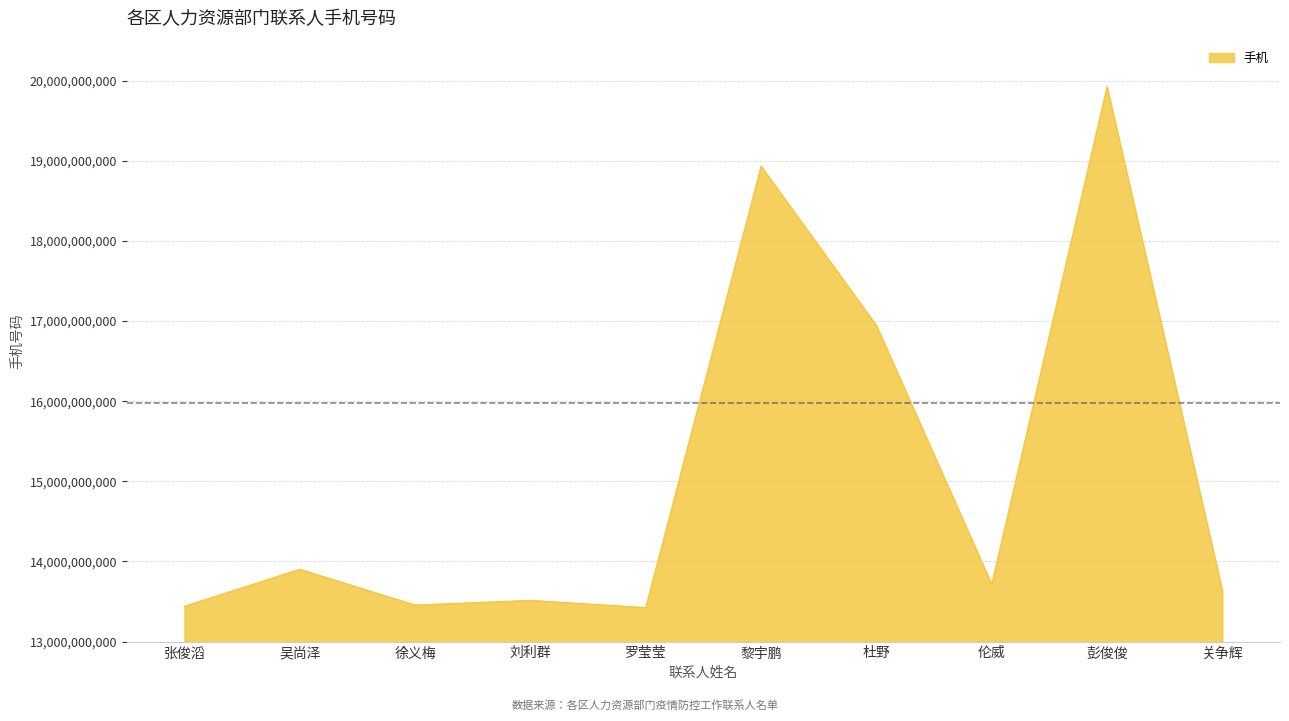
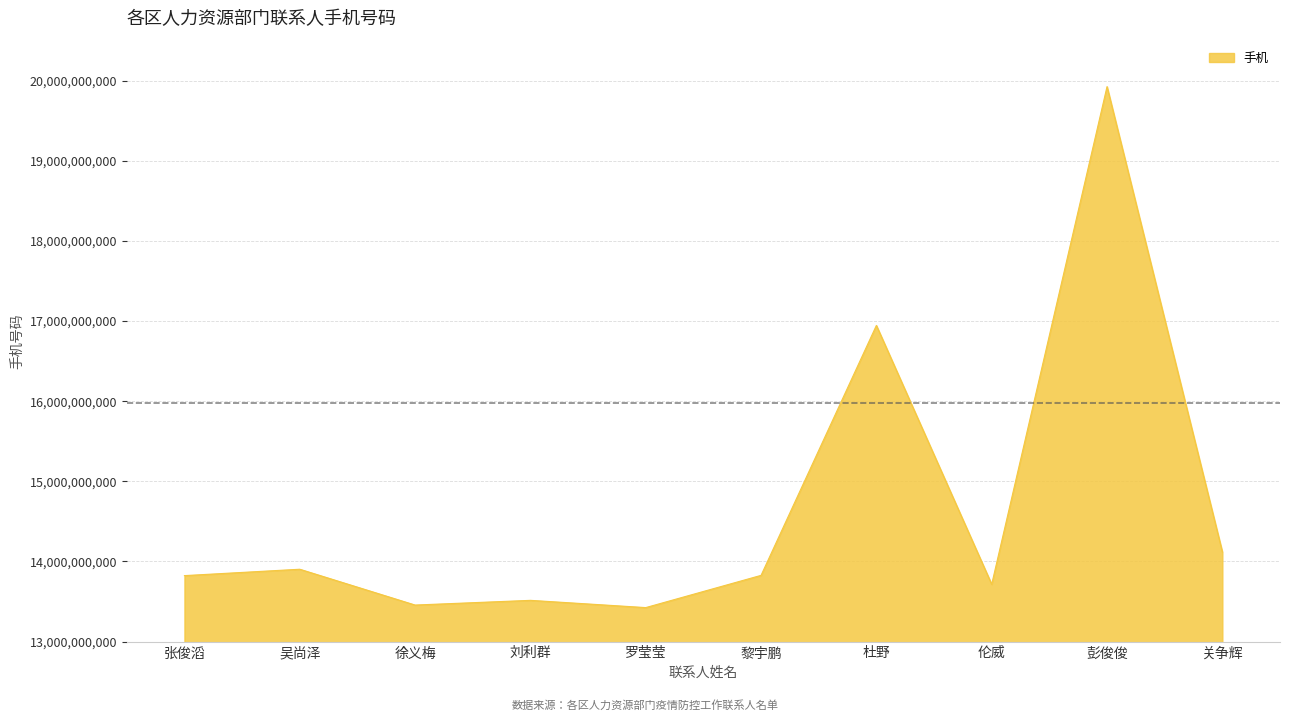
张俊滔: 13,400,000,000 -> 13,800,000,000
黎宇鹏: 18,900,000,000 -> 13,800,000,000
关争辉: 13,600,000,000 -> 14,100,000,000
